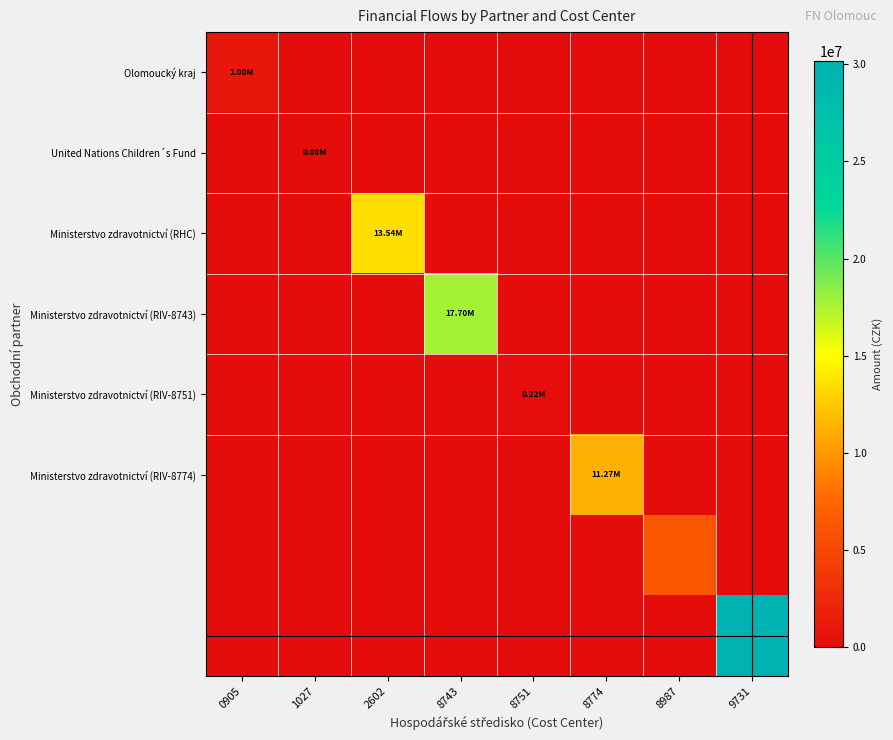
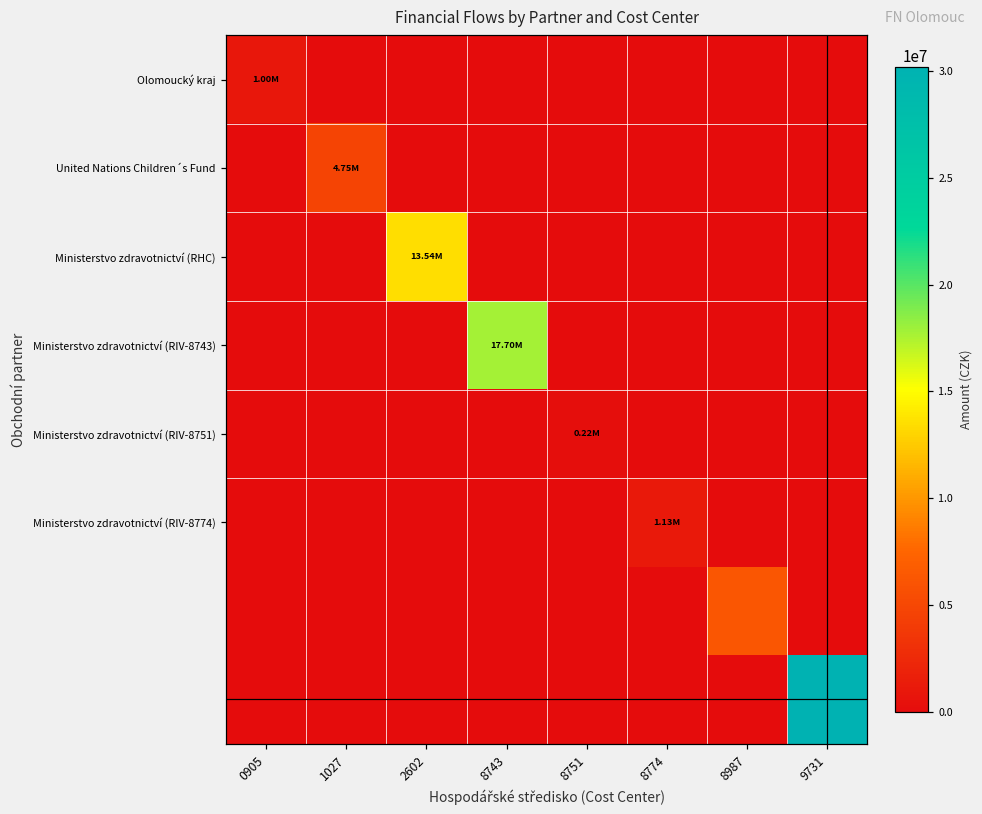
United Nations Children´s Fund, 1027: 0.08M -> 4.75M
Ministerstvo zdravotnictví (RIV-8774), 8774: 11.27M -> 1.13M
